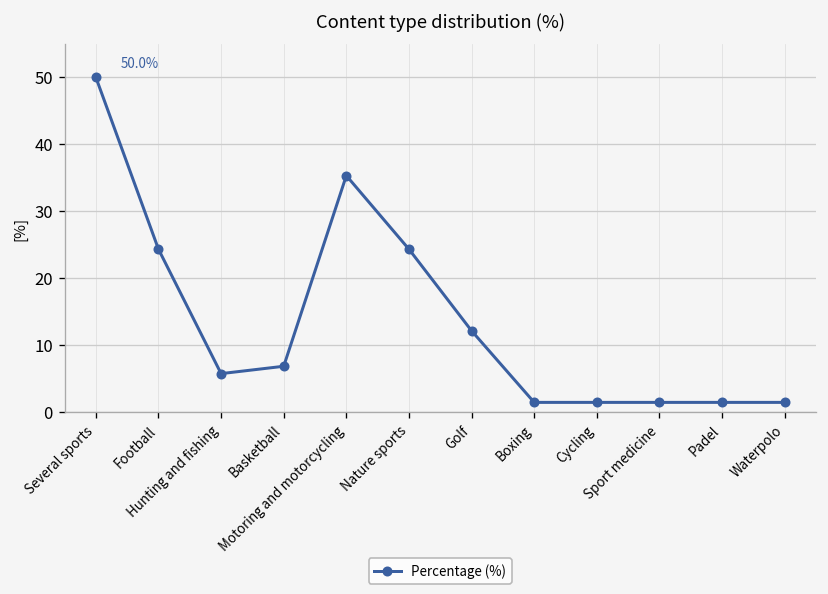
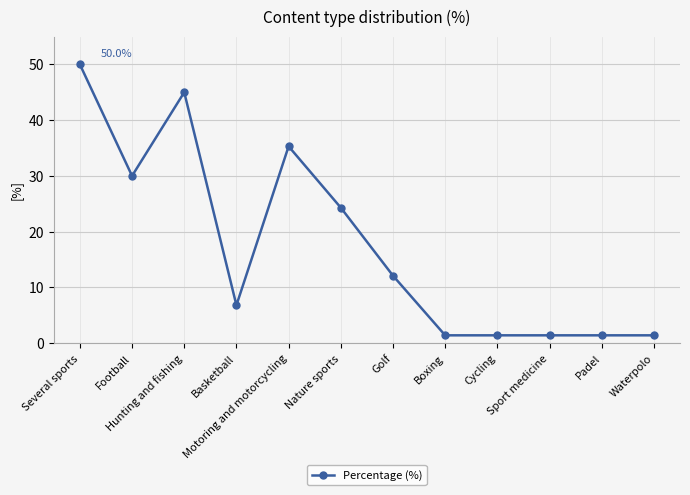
Football: 24 -> 30
Hunting and fishing: 6 -> 45
